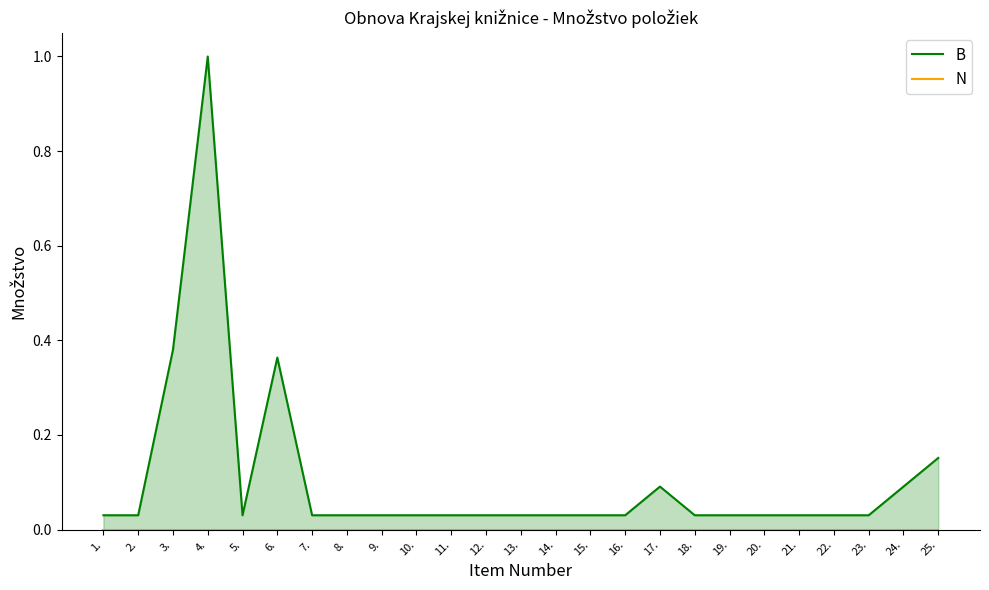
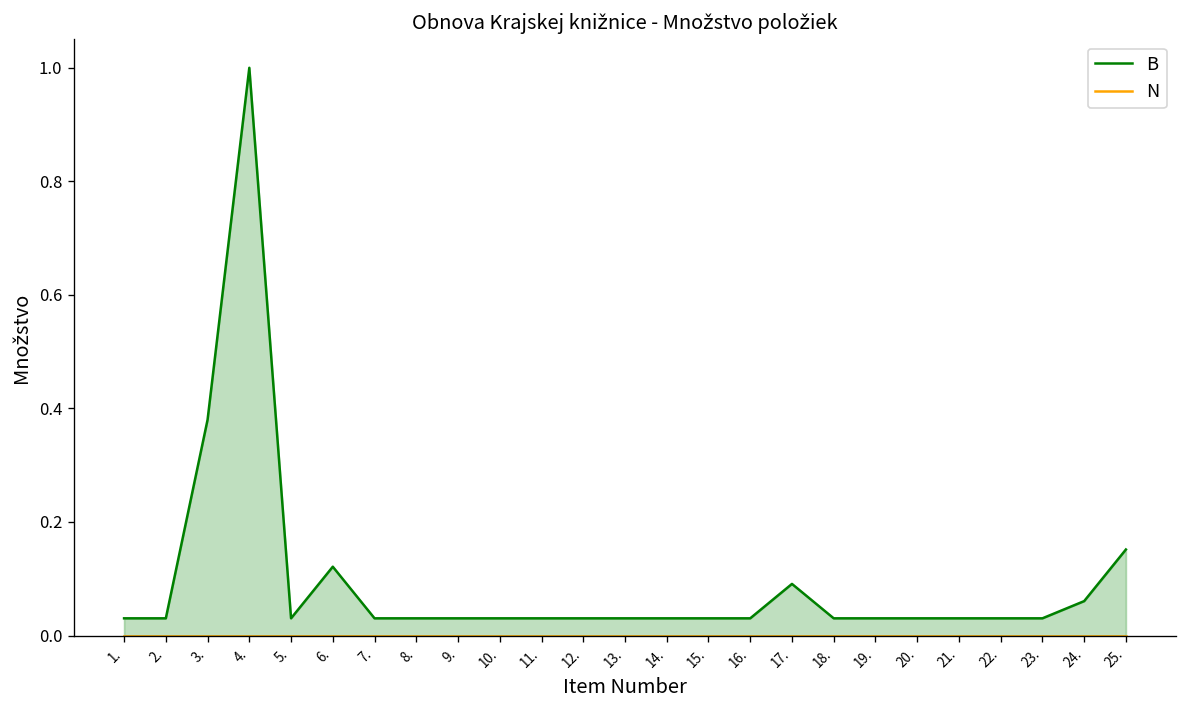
B, 6.: 0.36 -> 0.12
B, 24.: 0.09 -> 0.06
